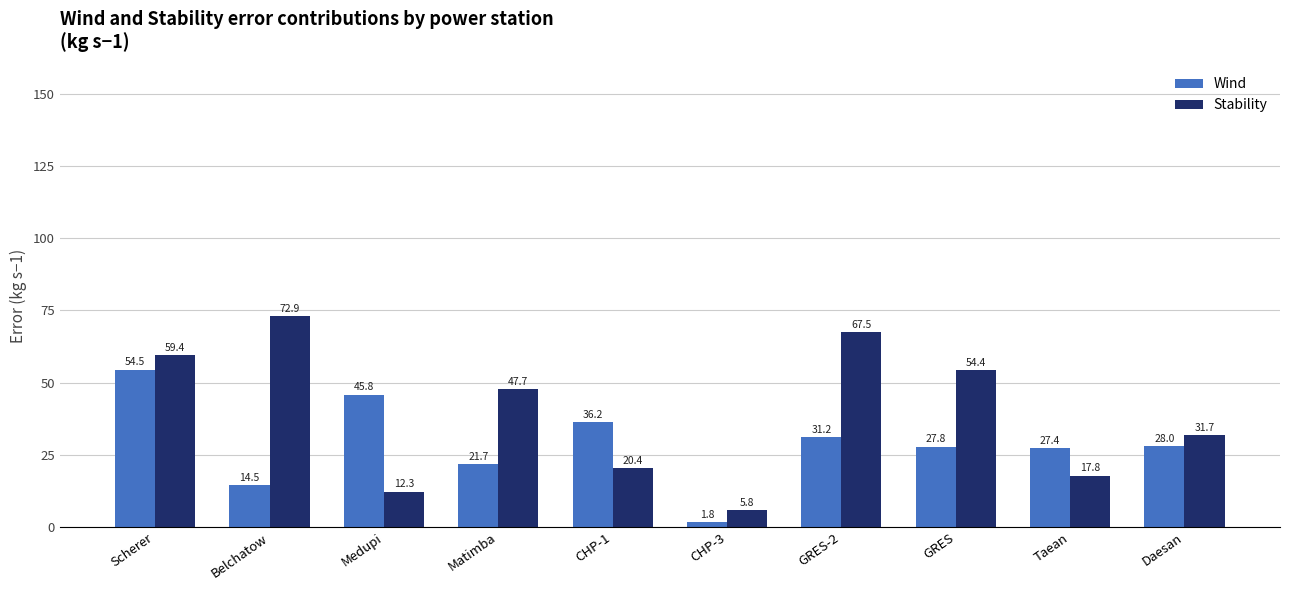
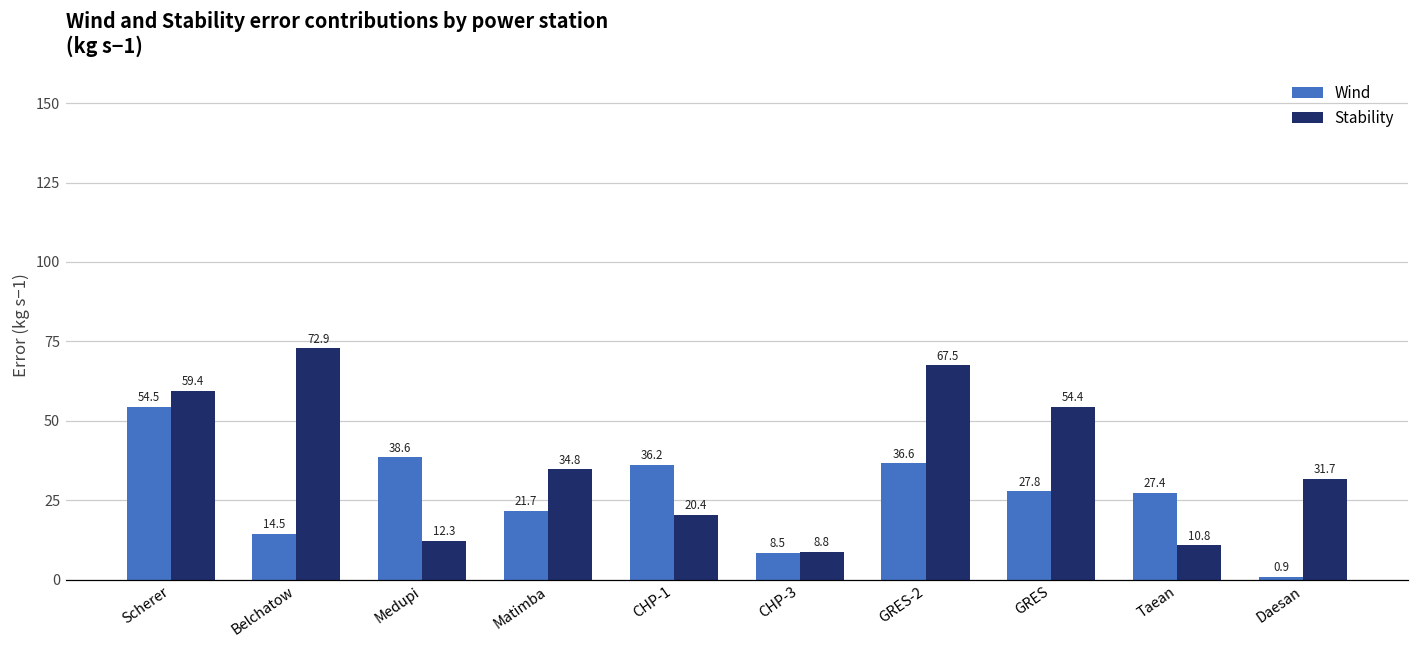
Wind, Medupi: 45.8 -> 38.6
Stability, Matimba: 47.7 -> 34.8
Wind, CHP-3: 1.8 -> 8.5
Stability, CHP-3: 5.8 -> 8.8
Wind, GRES-2: 31.2 -> 36.6
Stability, Taean: 17.8 -> 10.8
Wind, Daesan: 28.0 -> 0.9
